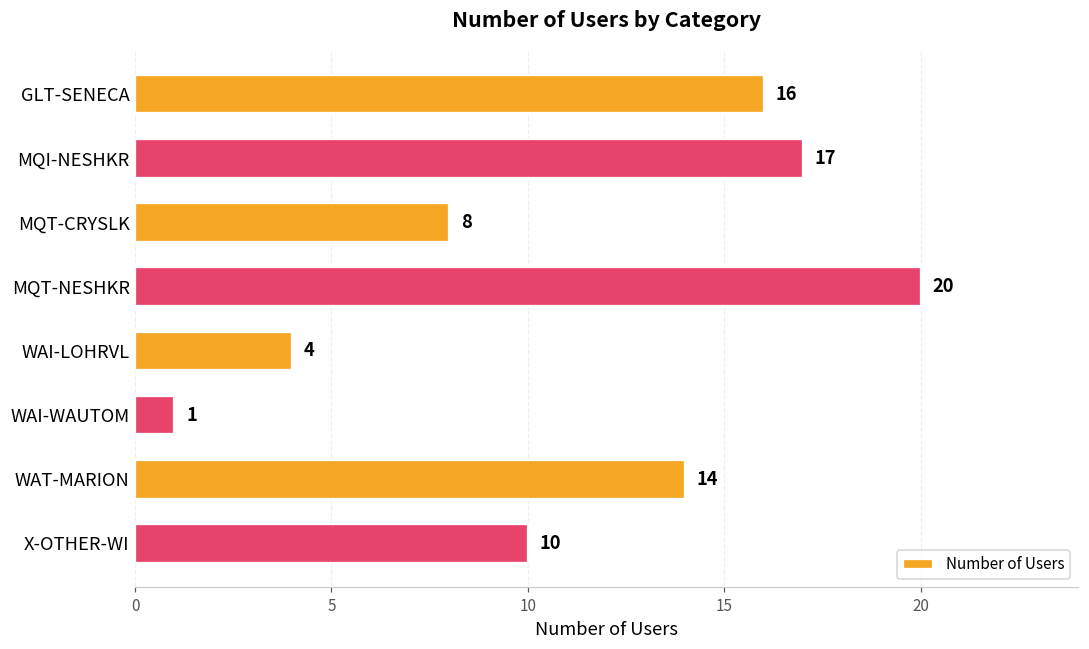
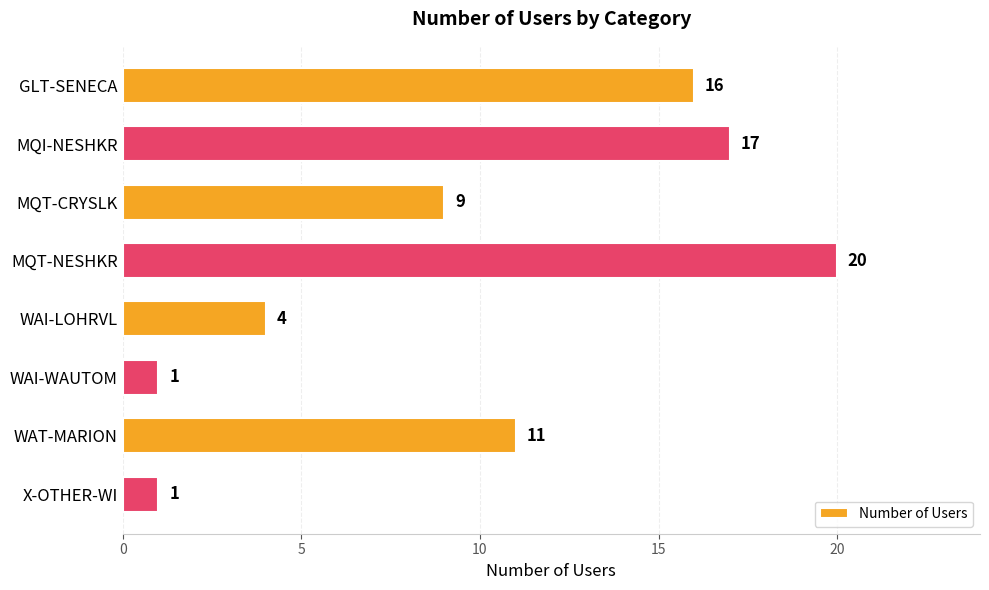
MQT-CRYSLK: 8 -> 9
WAT-MARION: 14 -> 11
X-OTHER-WI: 10 -> 1
